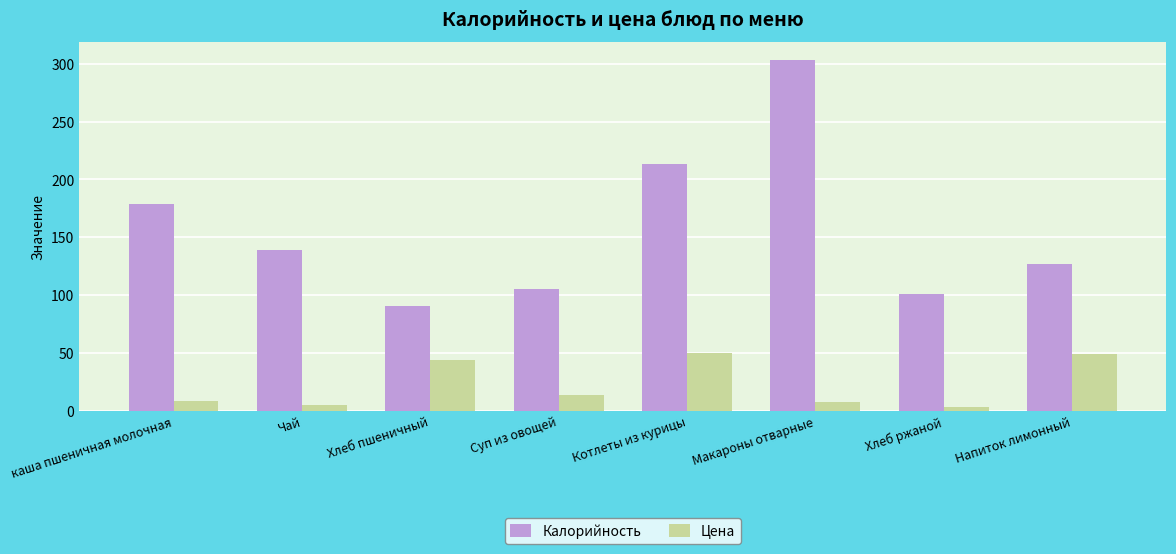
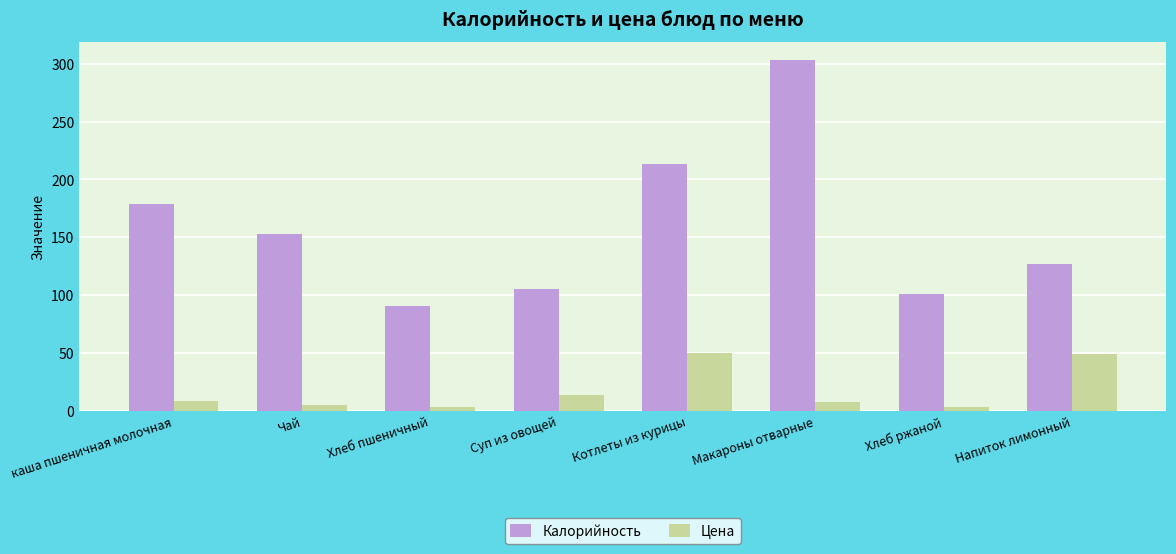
Калорийность, Чай: 139 -> 153
Цена, Хлеб пшеничный: 44 -> 3
